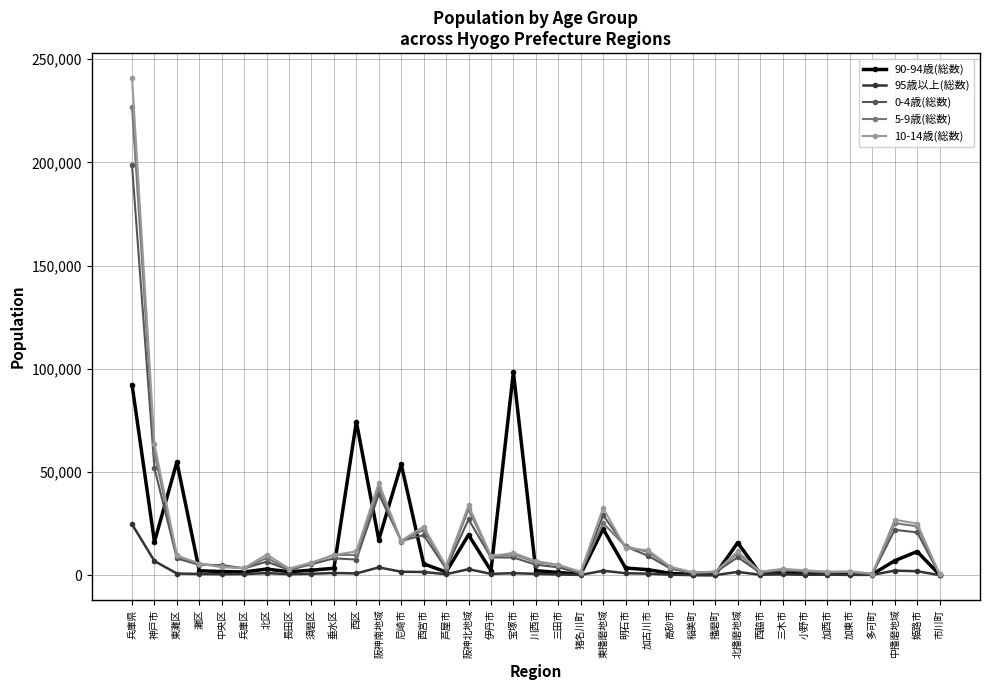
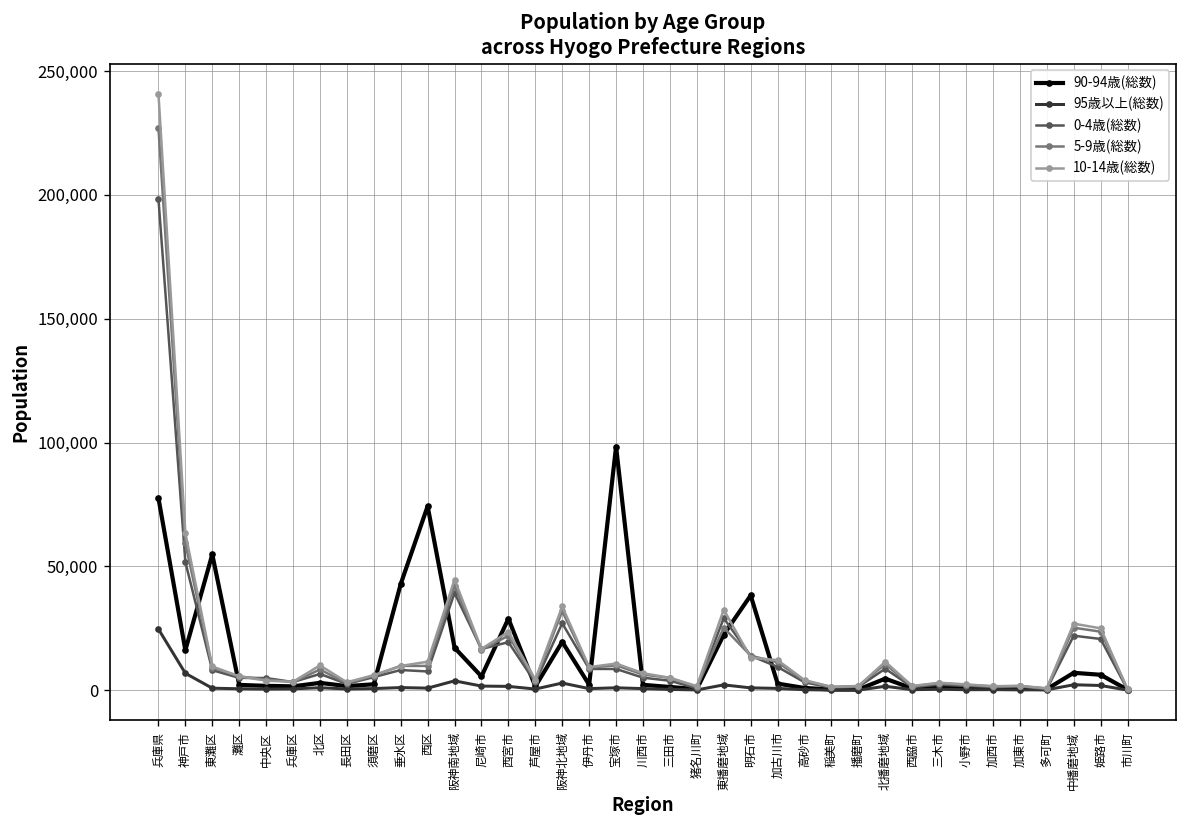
90-94歳(総数), 兵庫県: 92,000 -> 78,000
90-94歳(総数), 垂水区: 3,000 -> 43,000
90-94歳(総数), 尼崎市: 54,000 -> 6,000
90-94歳(総数), 西宮市: 6,000 -> 29,000
90-94歳(総数), 明石市: 4,000 -> 38,000
90-94歳(総数), 北播磨地域: 16,000 -> 5,000
90-94歳(総数), 姫路市: 12,000 -> 6,000
